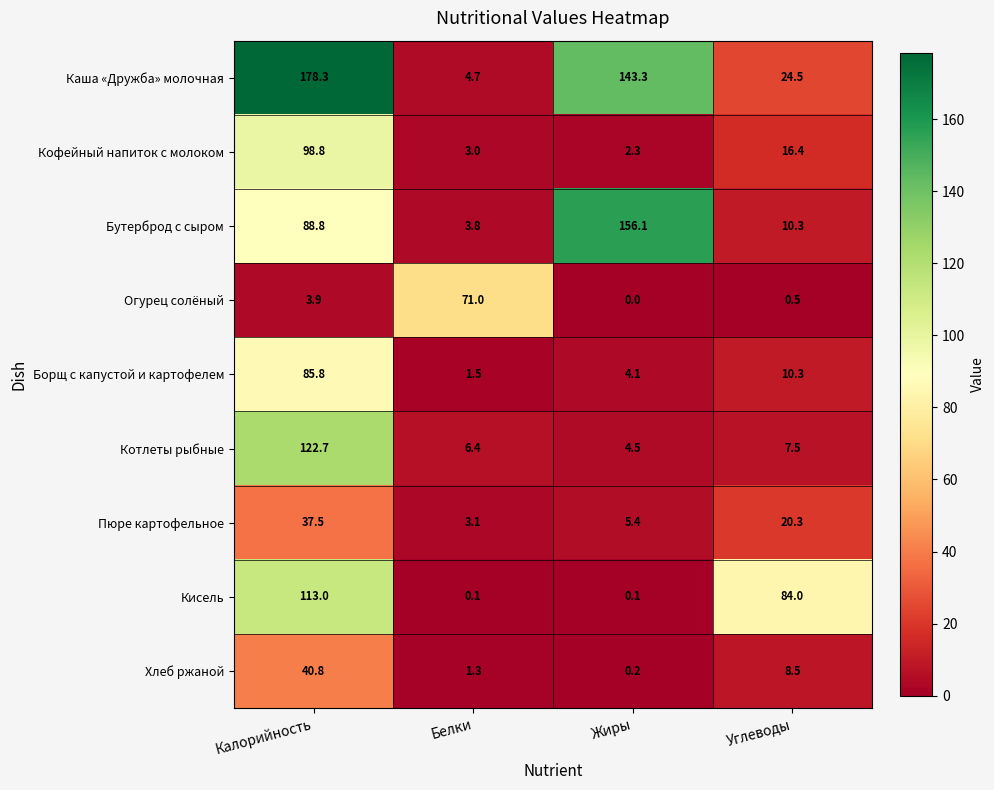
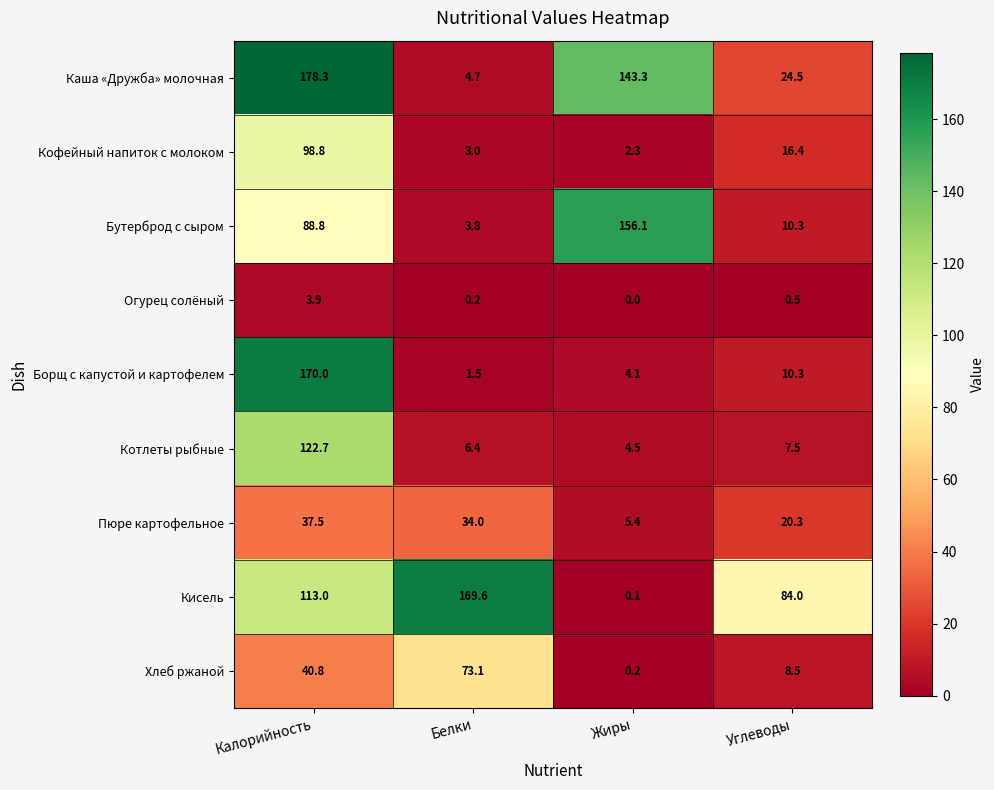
Огурец солёный, Белки: 71.0 -> 0.2
Борщ с капустой и картофелем, Калорийность: 85.8 -> 170.0
Пюре картофельное, Белки: 3.1 -> 34.0
Кисель, Белки: 0.1 -> 169.6
Хлеб ржаной, Белки: 1.3 -> 73.1
